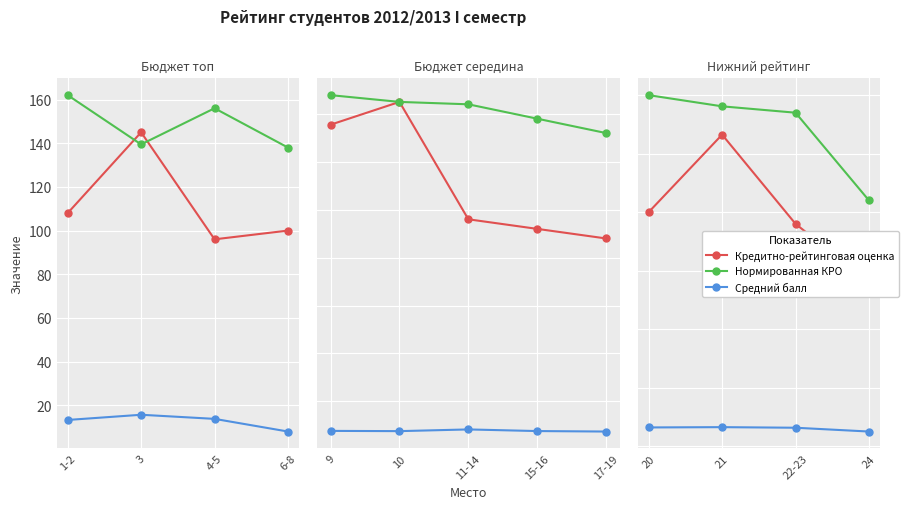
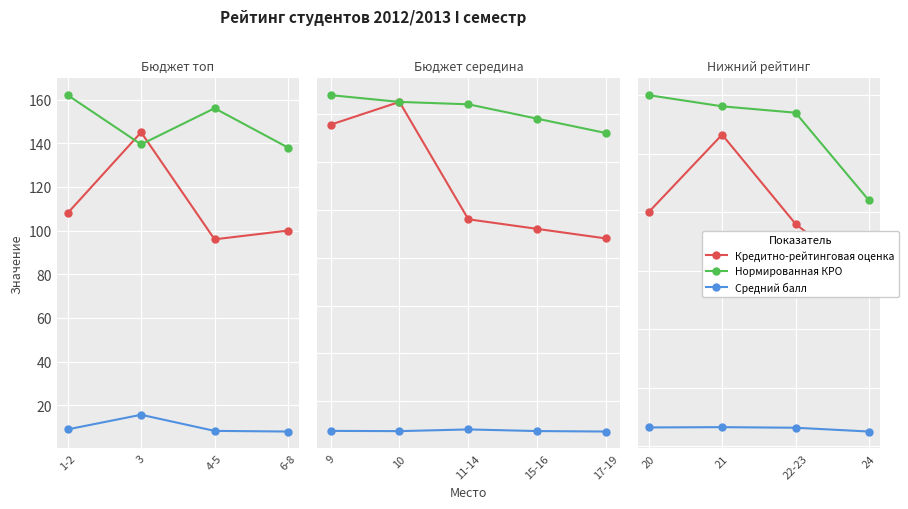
Бюджет топ, Средний балл, 1-2: 13 -> 9
Бюджет топ, Средний балл, 4-5: 14 -> 8
